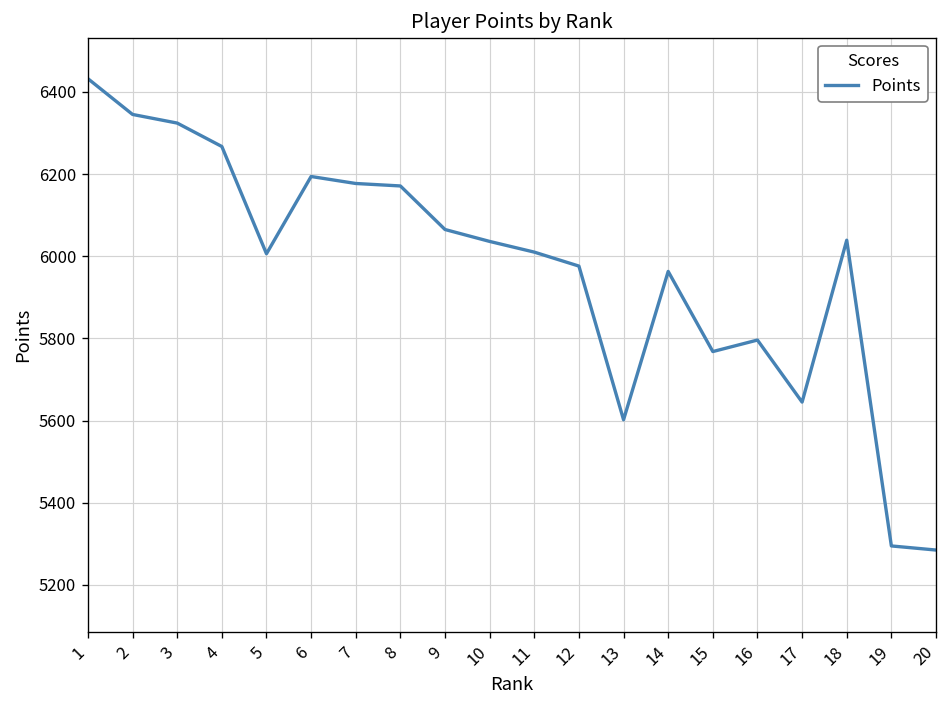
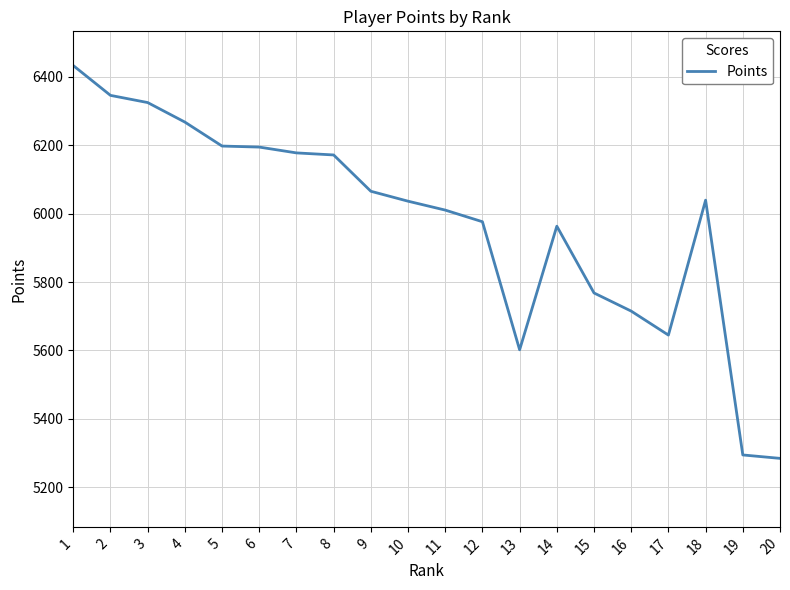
5: 6010 -> 6200
16: 5800 -> 5720
